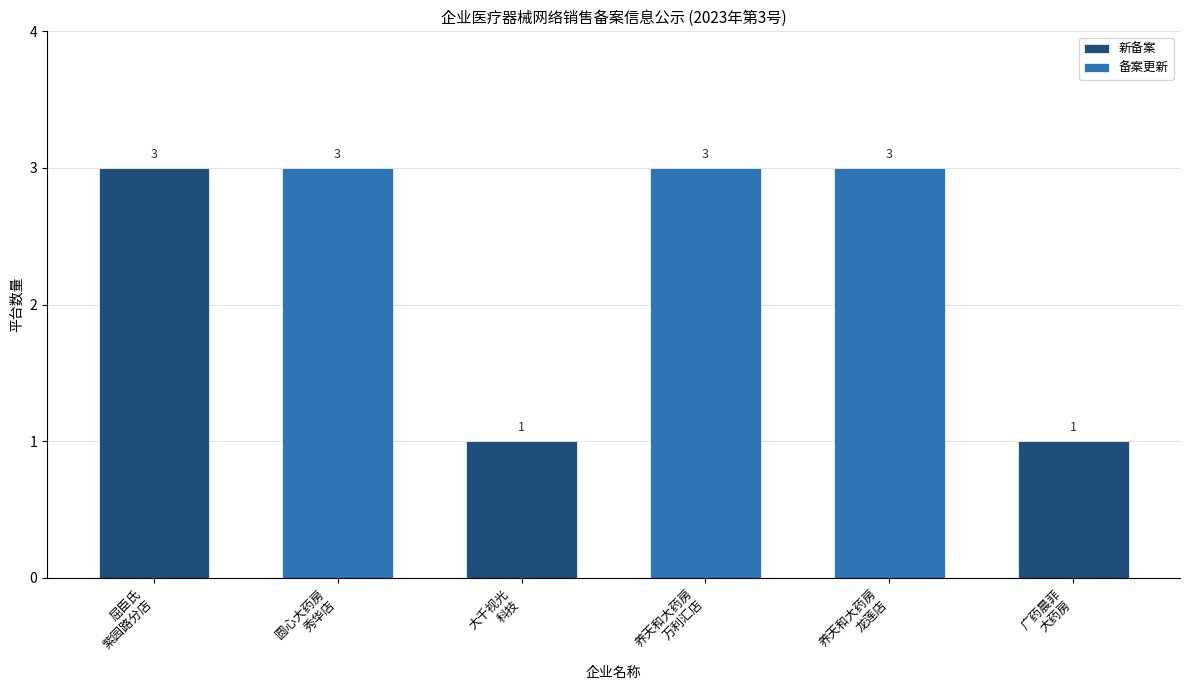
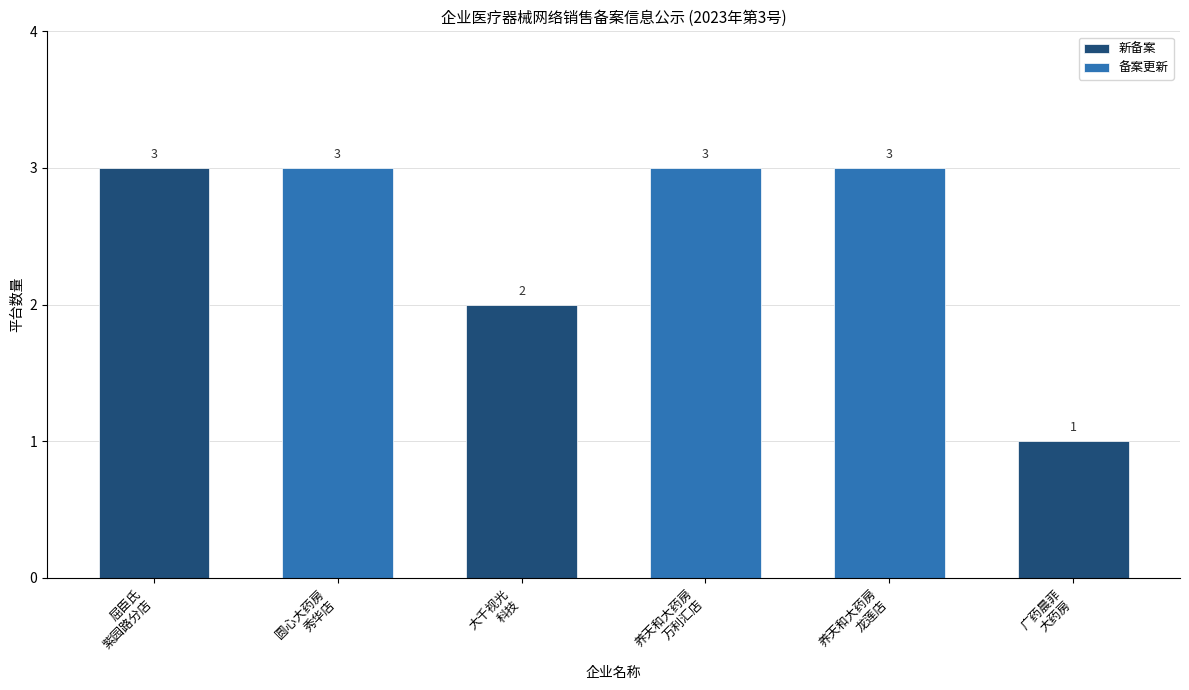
新备案, 大千视光 科技: 1 -> 2
